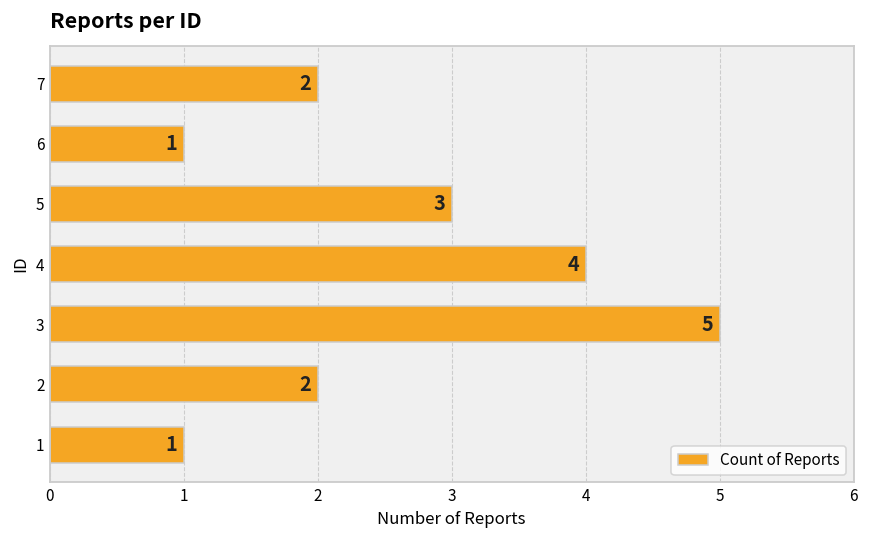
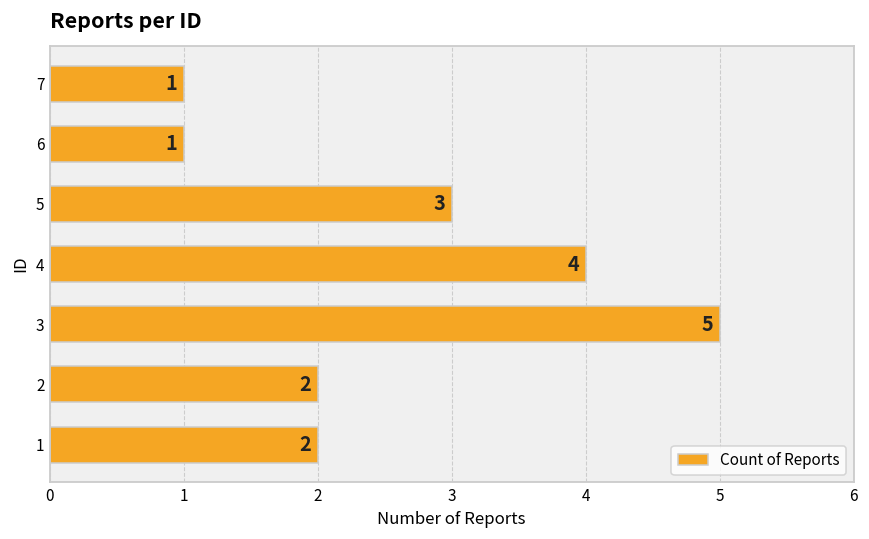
7: 2 -> 1
1: 1 -> 2
